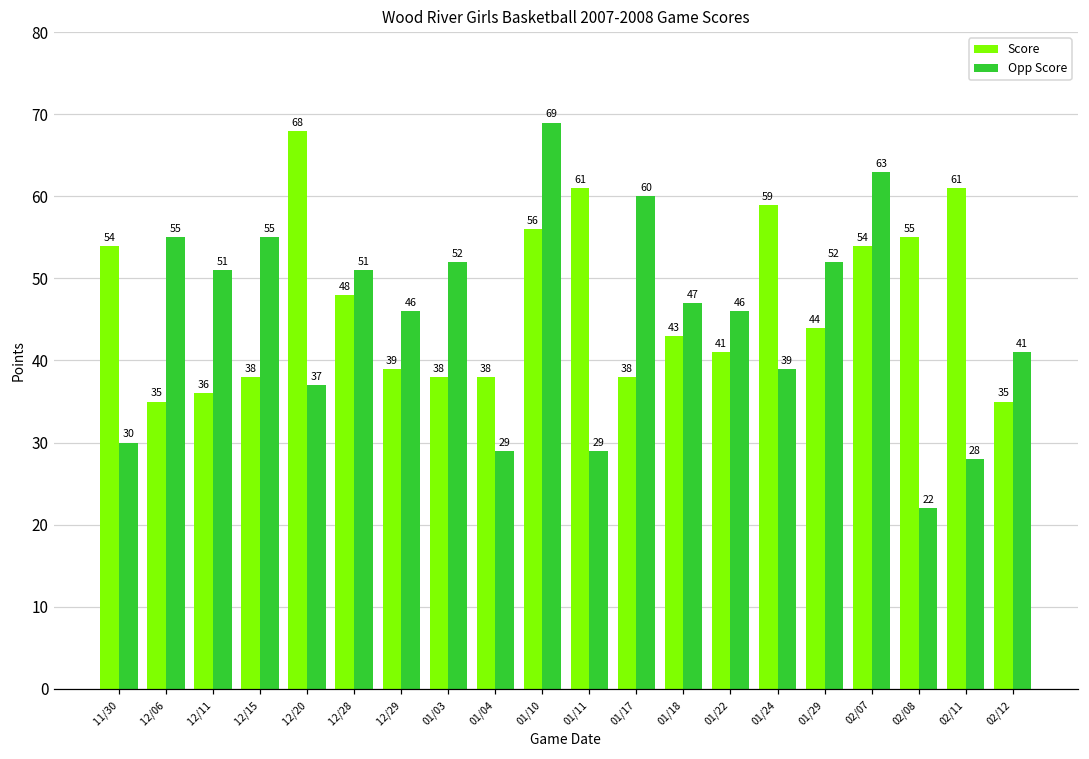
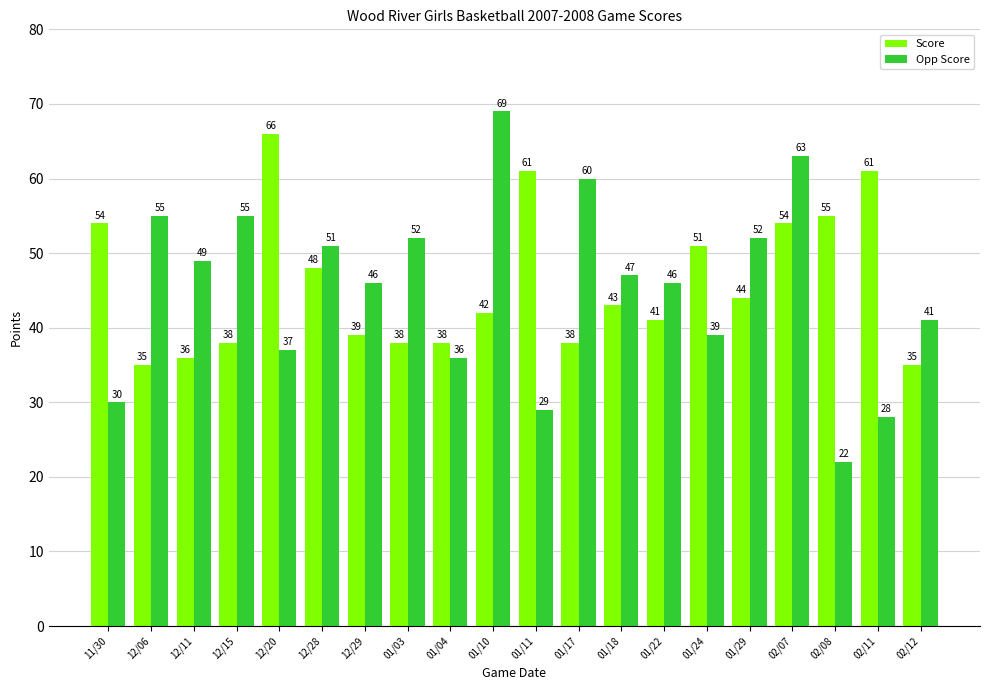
Opp Score, 12/11: 51 -> 49
Score, 12/20: 68 -> 66
Opp Score, 01/04: 29 -> 36
Score, 01/10: 56 -> 42
Score, 01/24: 59 -> 51
